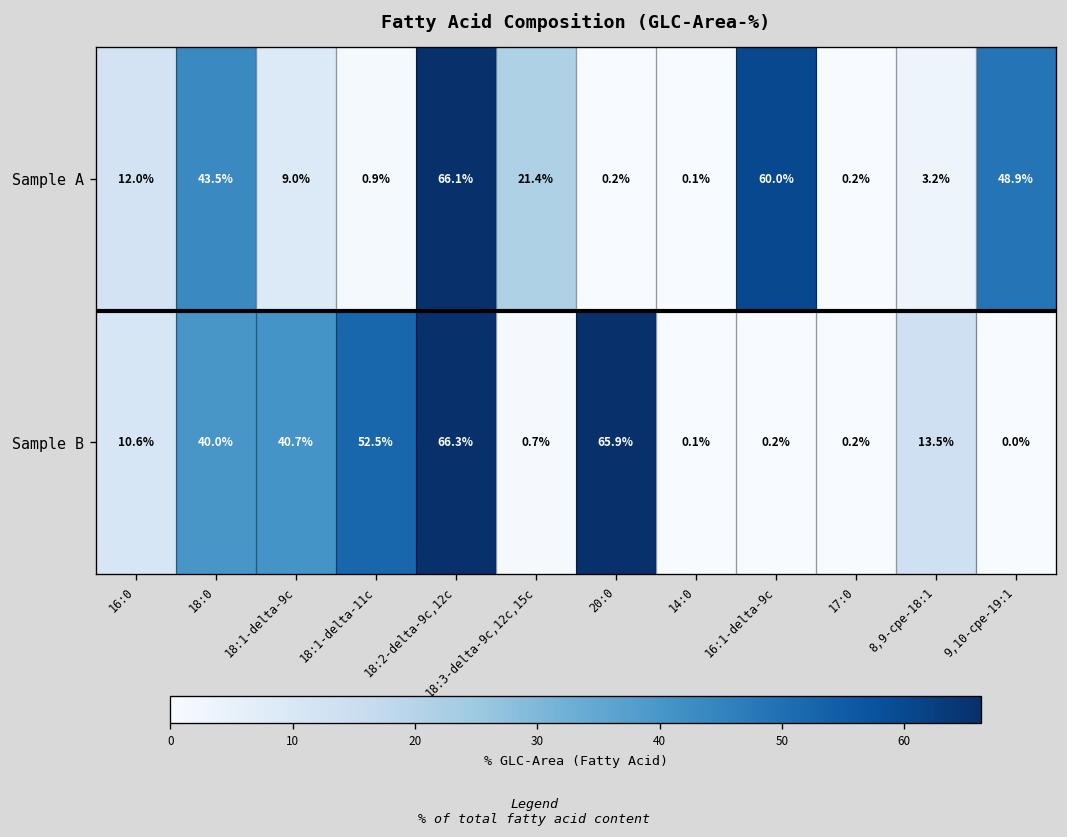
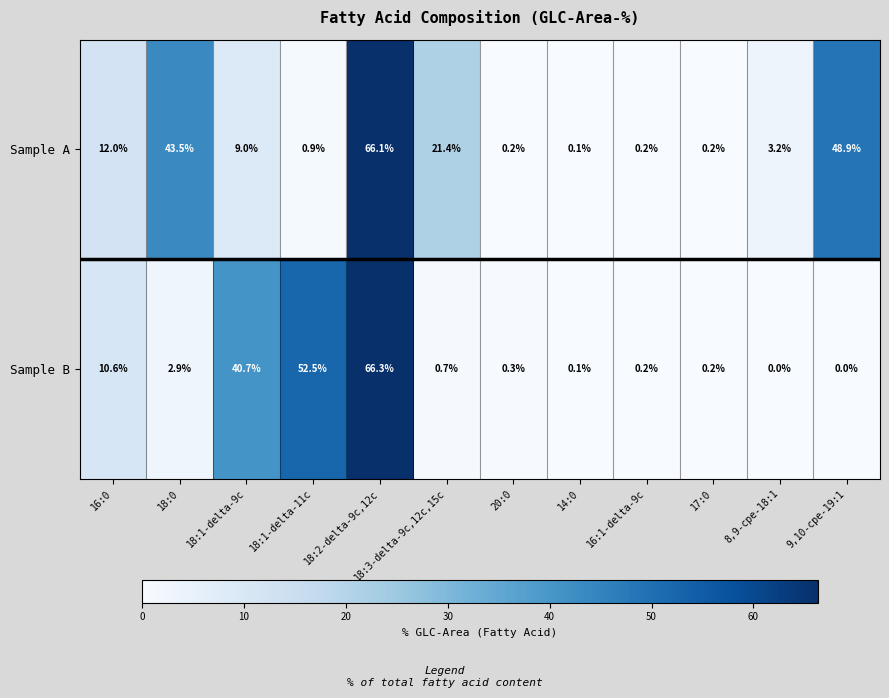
Sample A, 16:1-delta-9c: 60.0% -> 0.2%
Sample B, 18:0: 40.0% -> 2.9%
Sample B, 20:0: 65.9% -> 0.3%
Sample B, 8,9-cpe-18:1: 13.5% -> 0.0%
